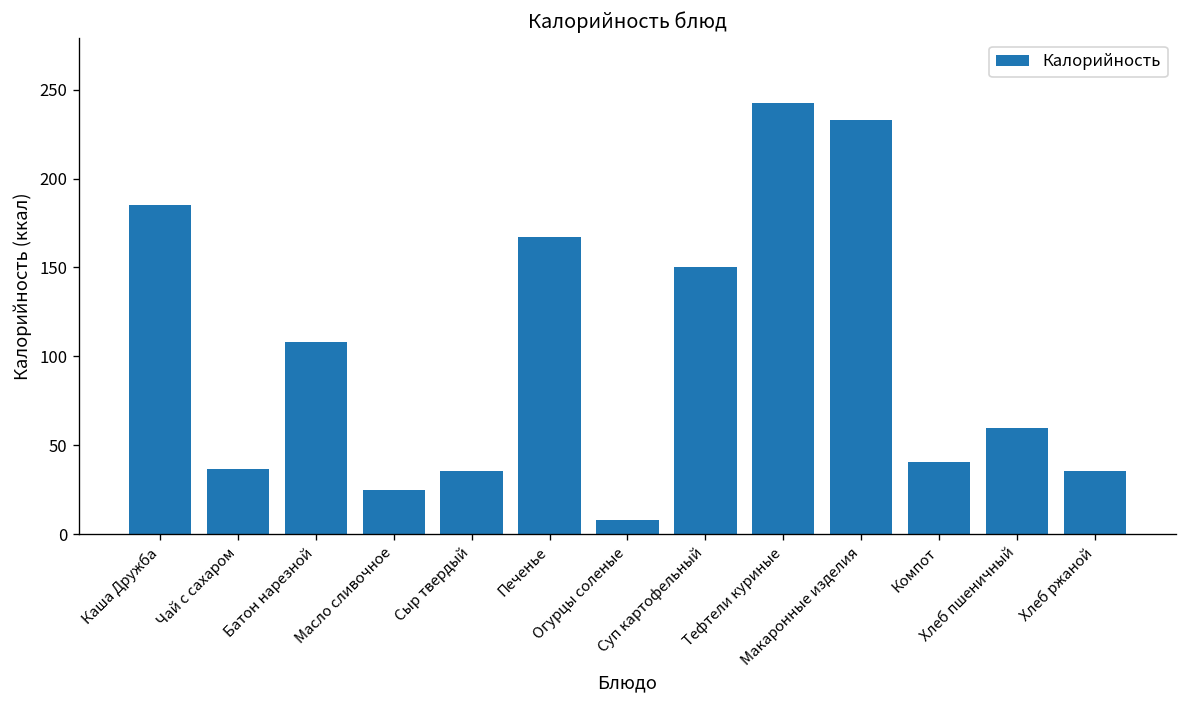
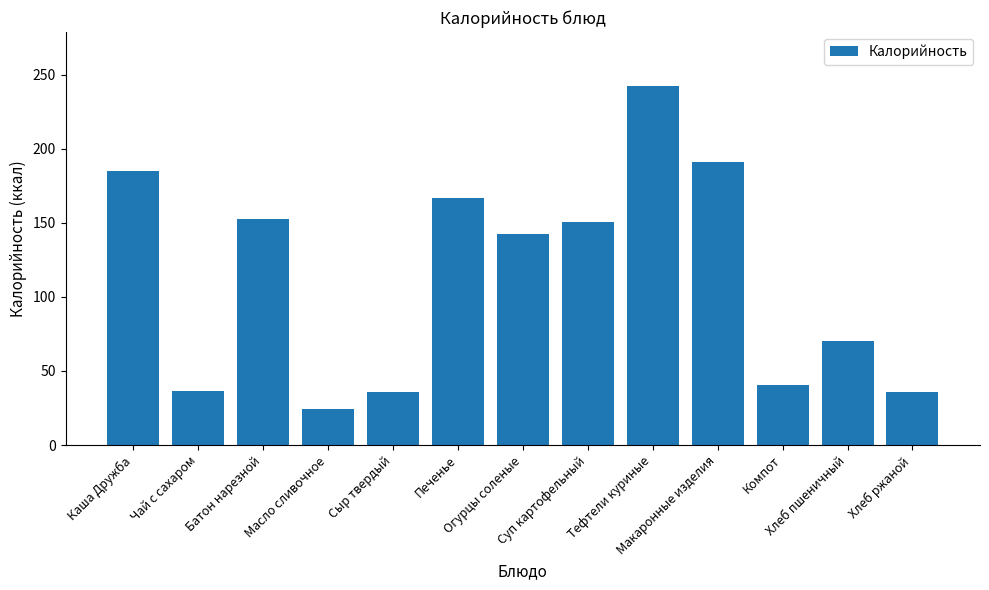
Батон нарезной: 108 -> 153
Огурцы соленые: 8 -> 142
Макаронные изделия: 233 -> 191
Хлеб пшеничный: 60 -> 71
